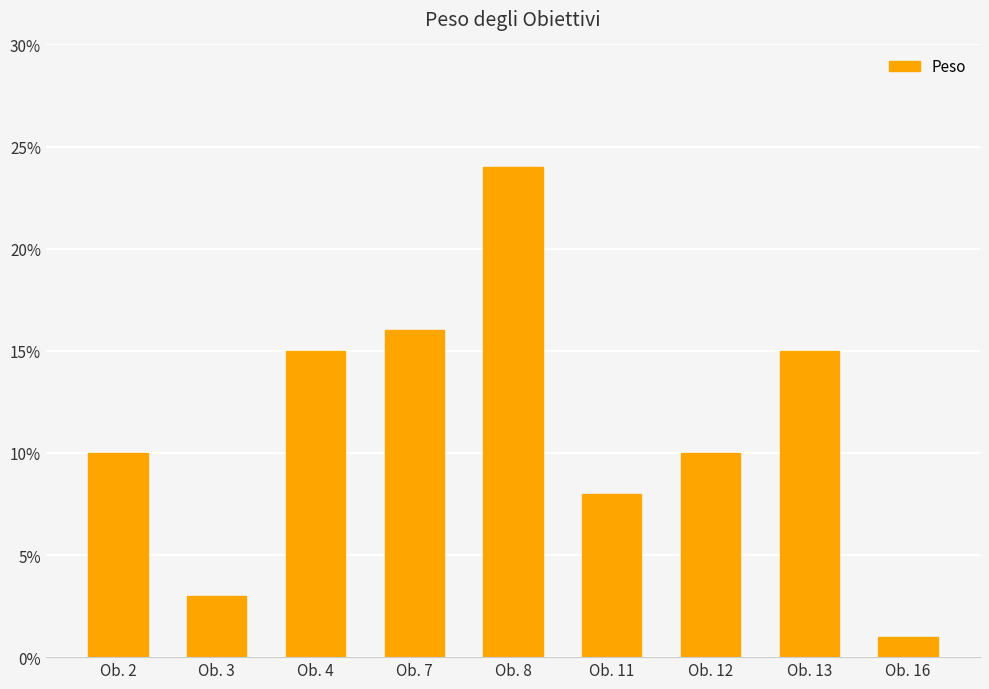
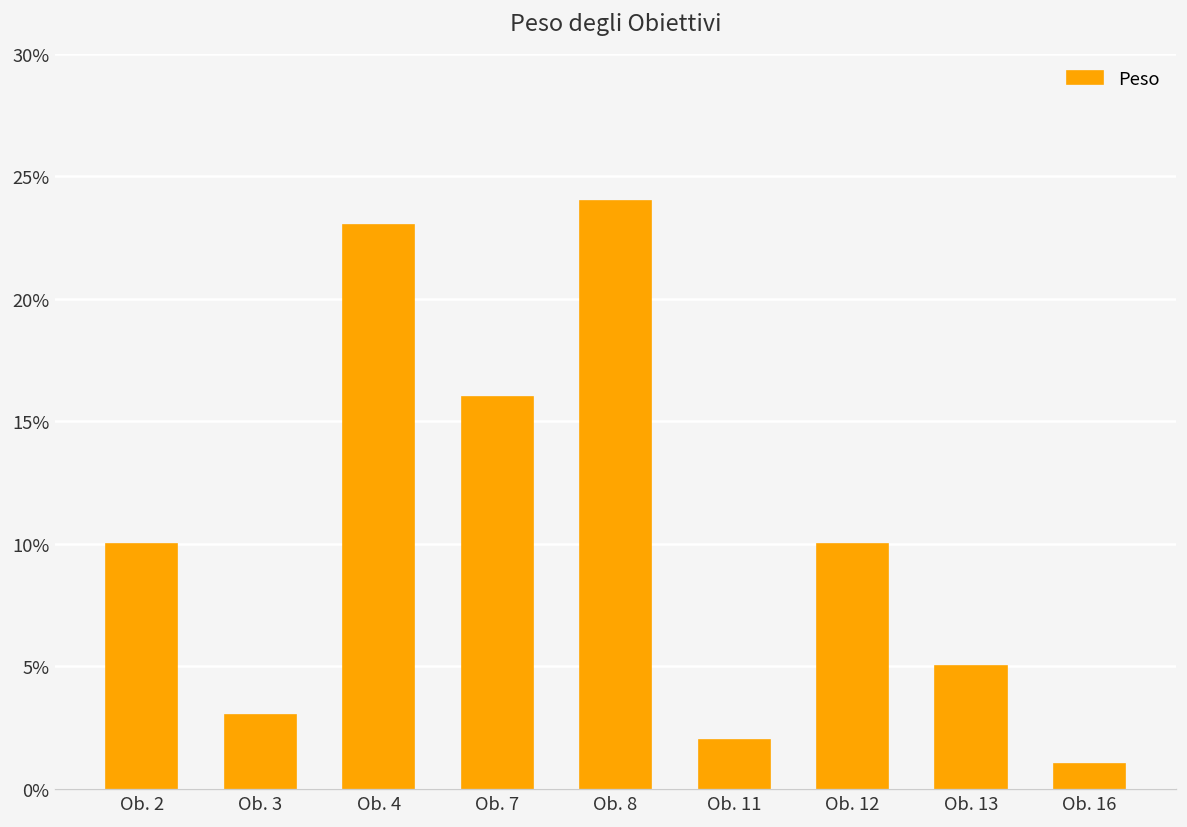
Ob. 4: 15.0% -> 23.0%
Ob. 11: 8.0% -> 2.0%
Ob. 13: 15.0% -> 5.0%
